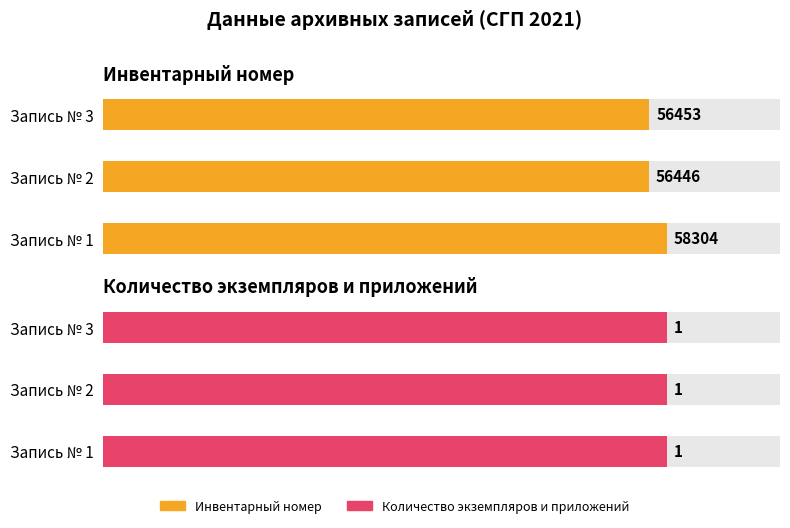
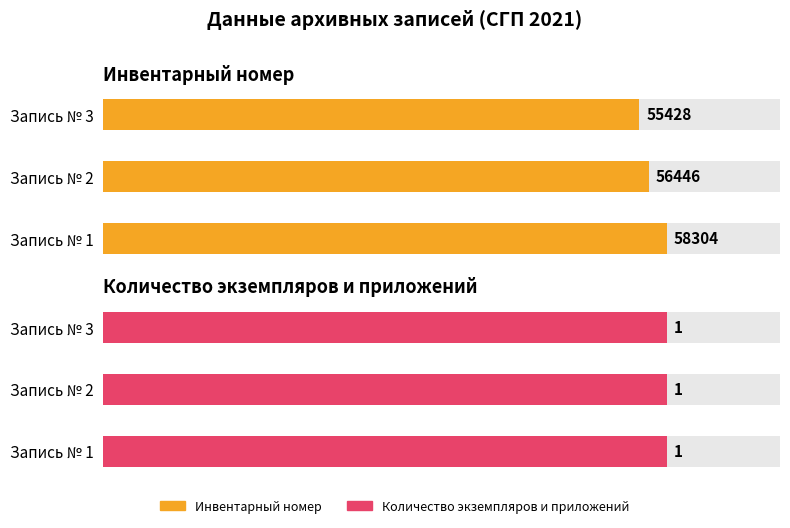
Инвентарный номер, Инвентарный номер, Запись № 3: 56453 -> 55428
